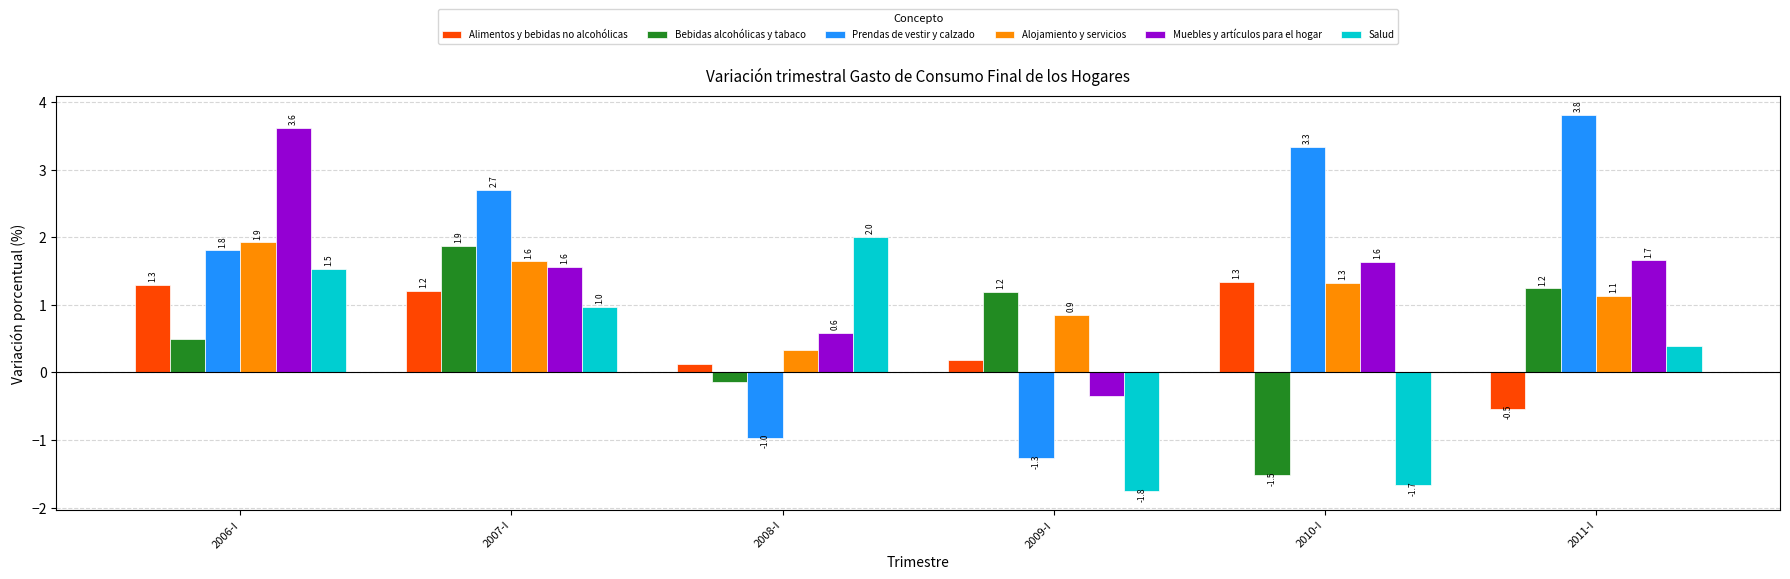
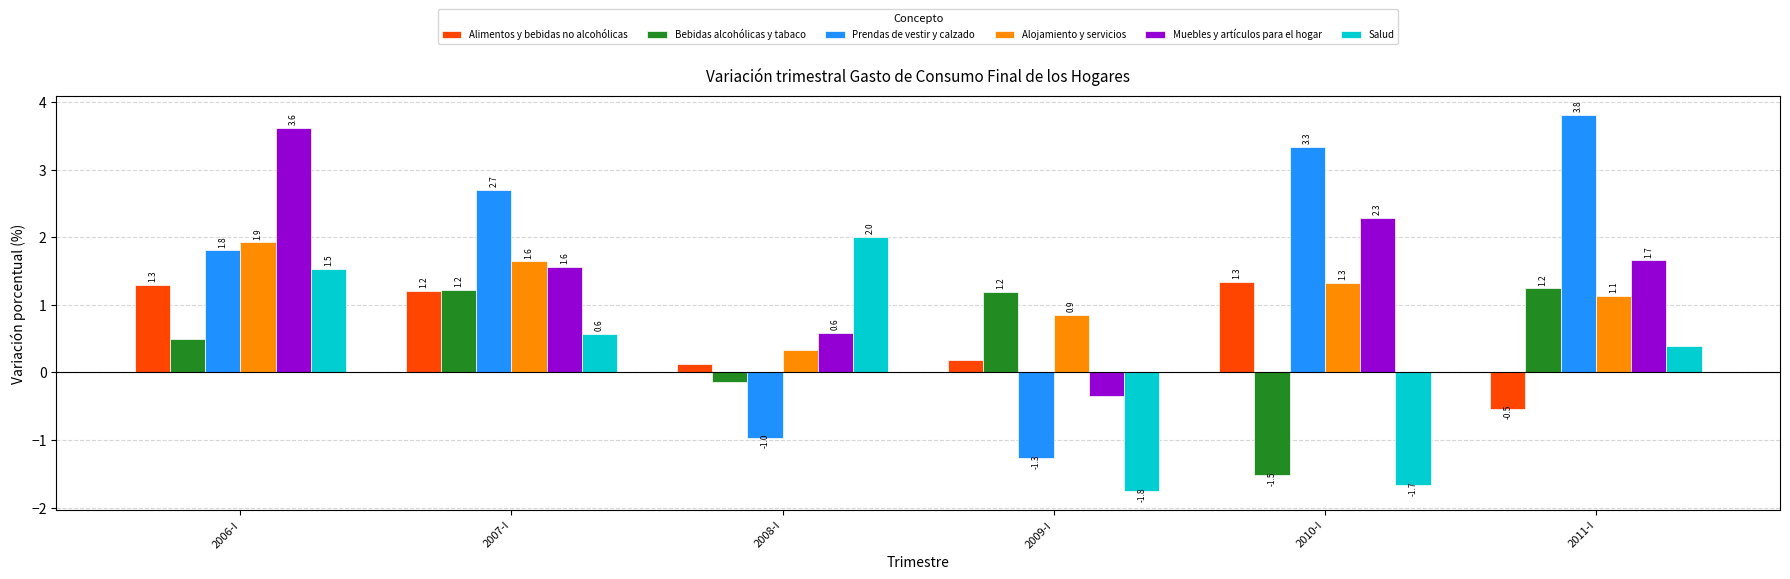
Bebidas alcohólicas y tabaco, 2007-I: 1.9 -> 1.2
Salud, 2007-I: 1.0 -> 0.6
Muebles y artículos para el hogar, 2010-I: 1.6 -> 2.3
